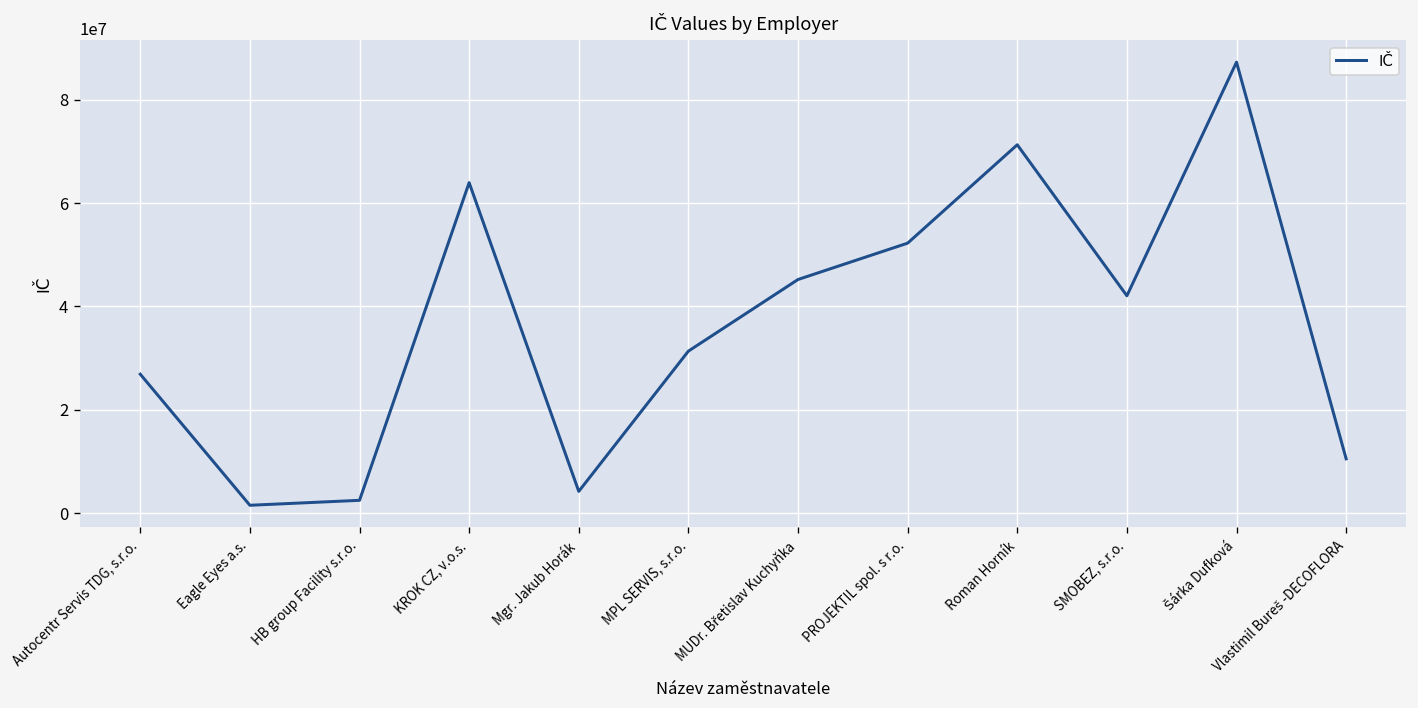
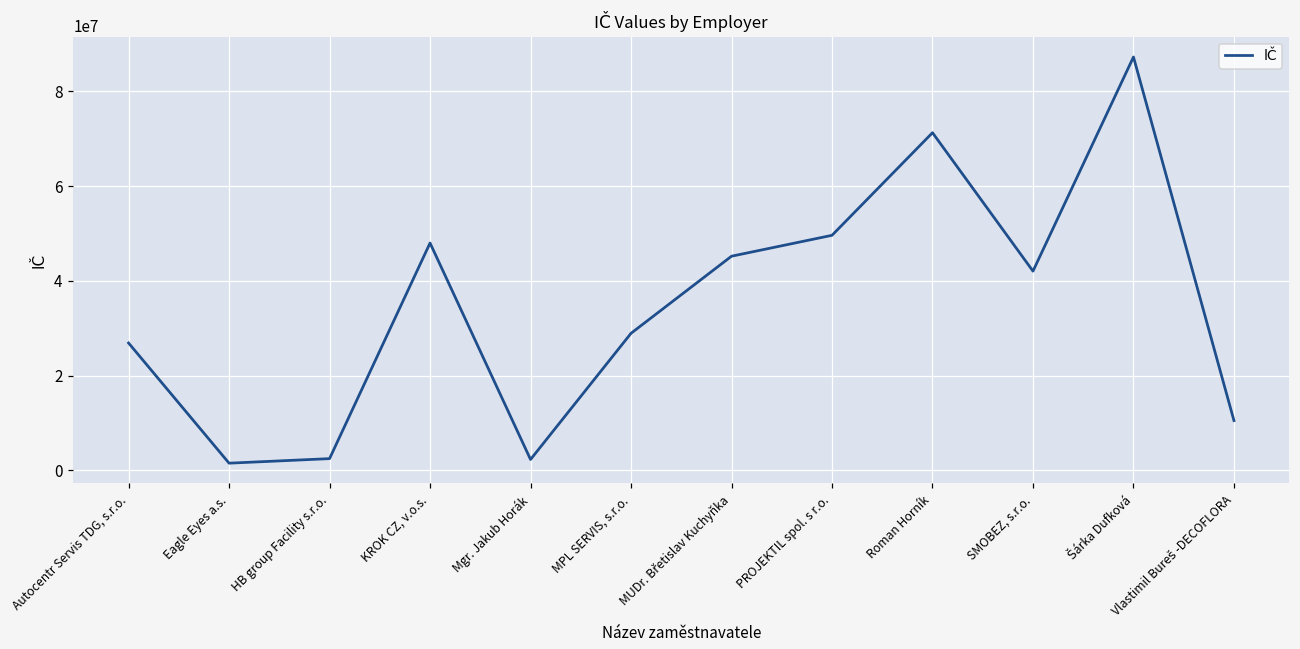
KROK CZ, v.o.s.: 64000000 -> 48000000
Mgr. Jakub Horák: 4000000 -> 2000000
MPL SERVIS, s.r.o.: 31000000 -> 29000000
PROJEKTIL spol. s r.o.: 52000000 -> 50000000
